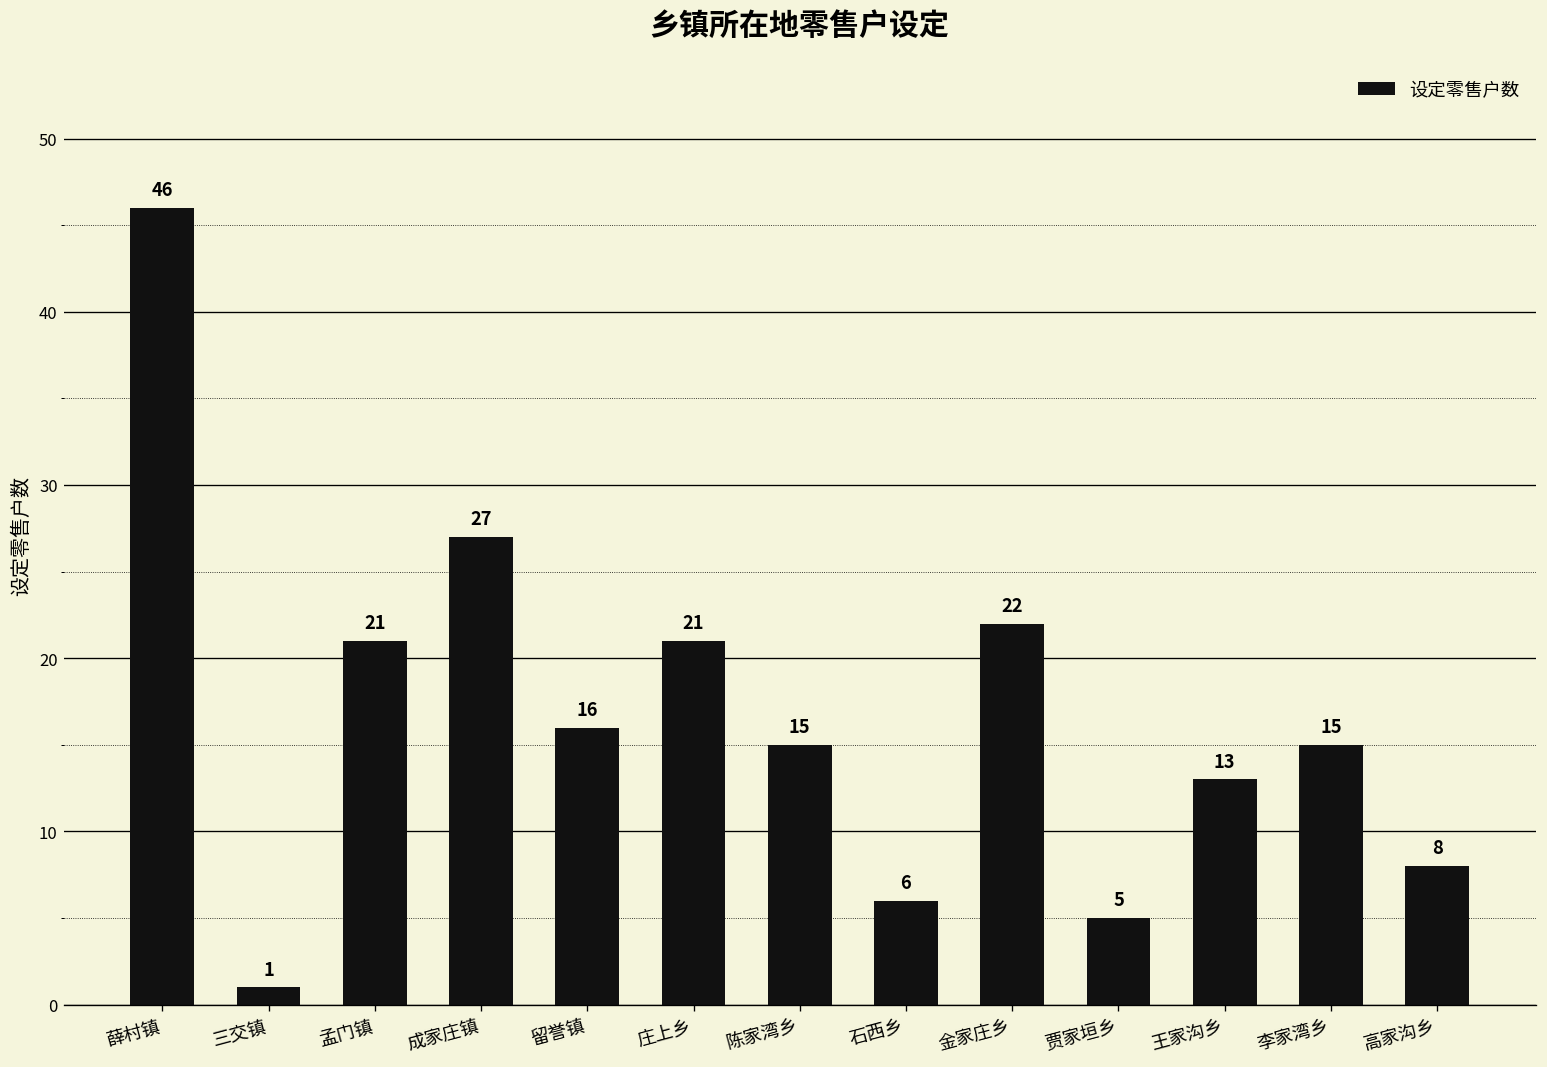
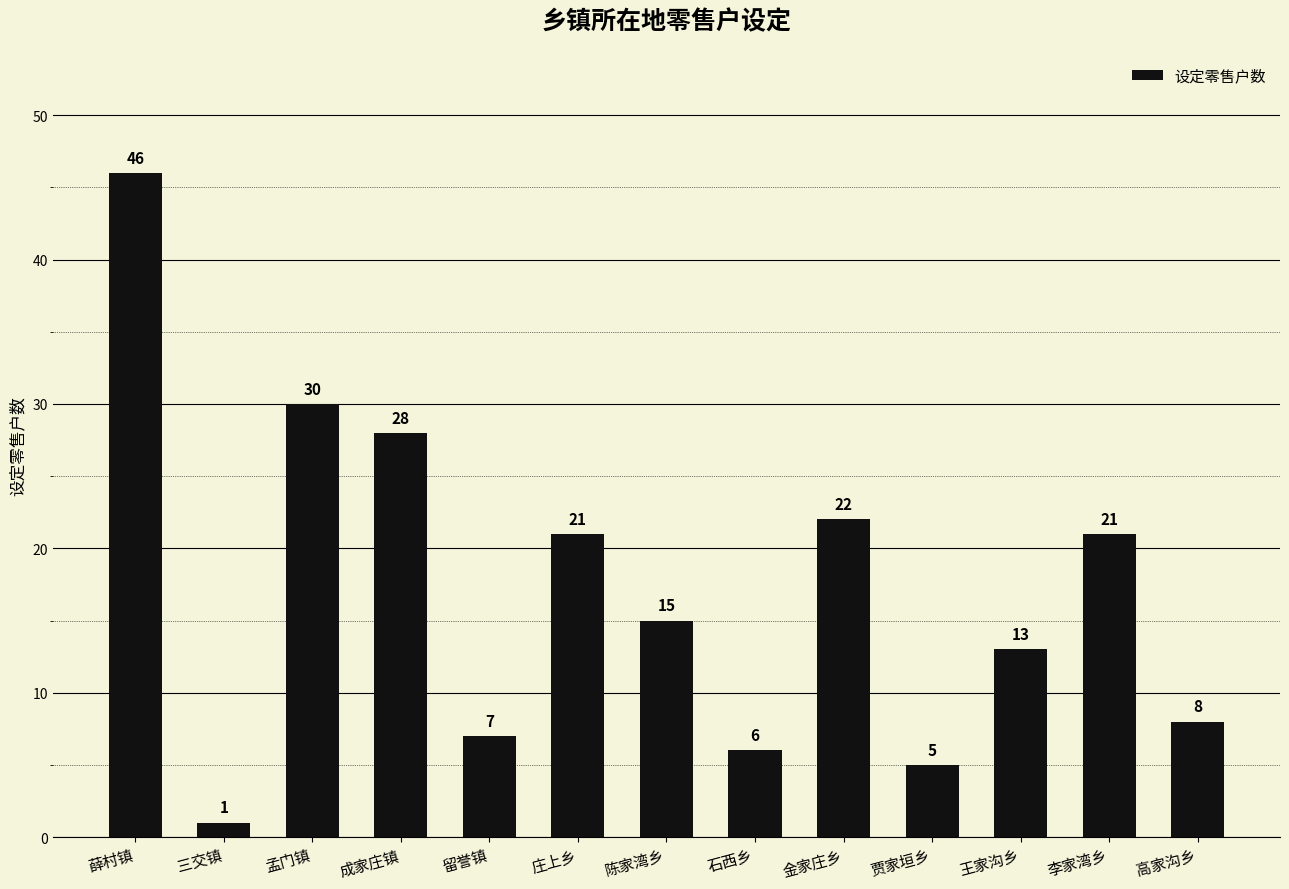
孟门镇: 21 -> 30
成家庄镇: 27 -> 28
留誉镇: 16 -> 7
李家湾乡: 15 -> 21
